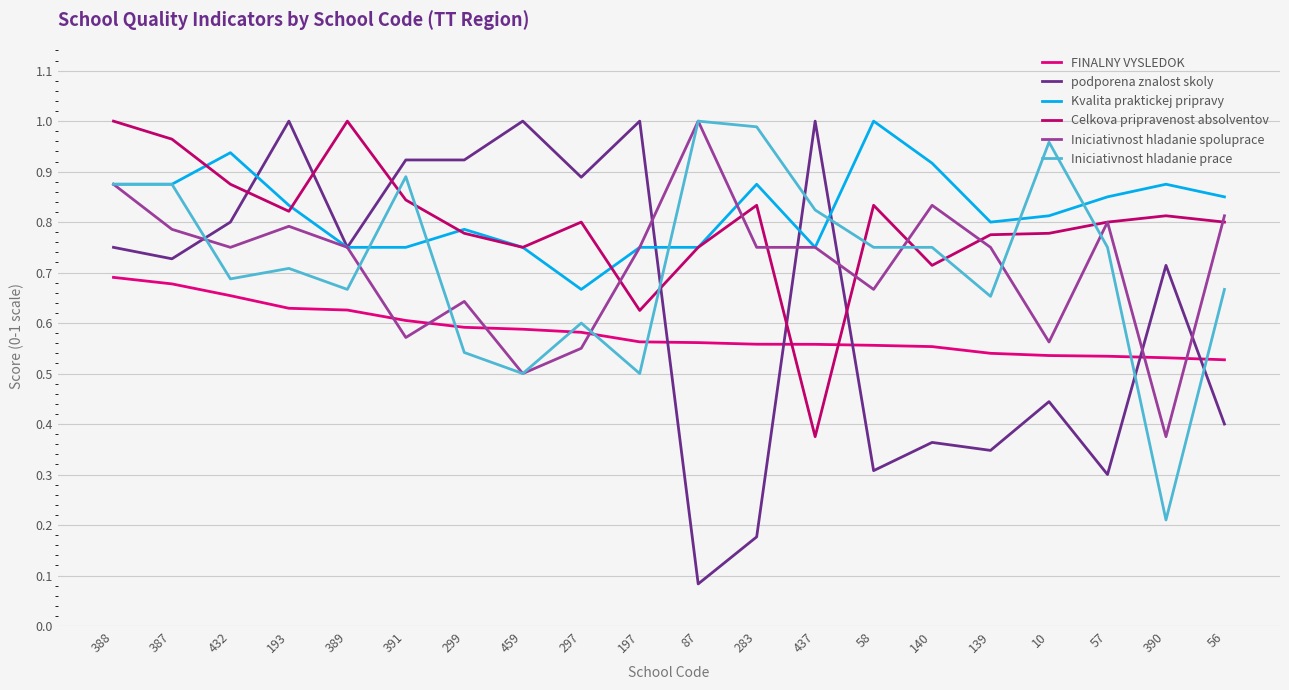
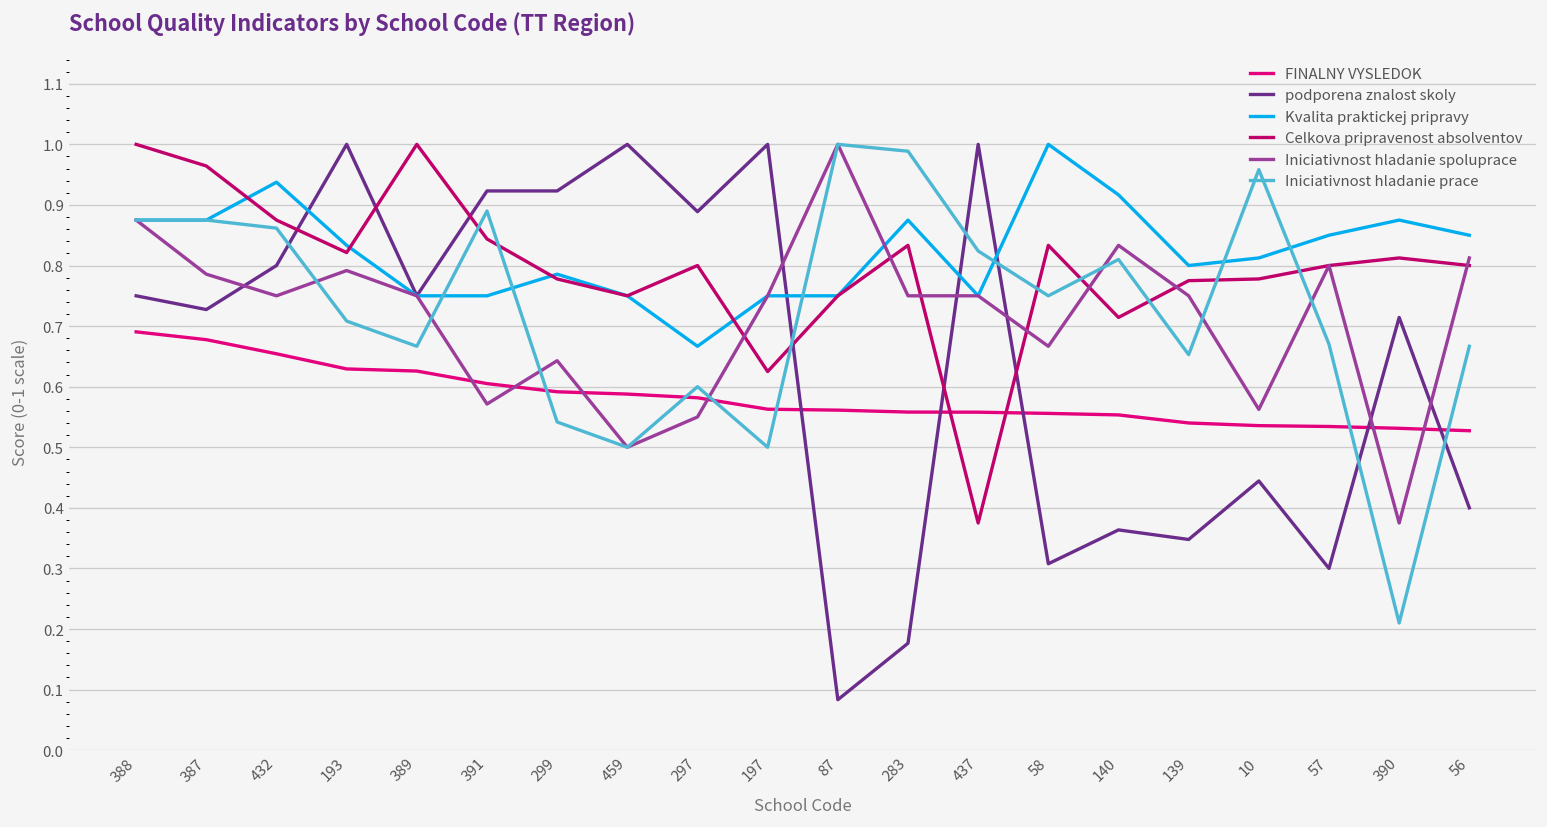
Iniciativnost hladanie prace, 432: 0.69 -> 0.86
Iniciativnost hladanie prace, 140: 0.75 -> 0.81
Iniciativnost hladanie prace, 57: 0.75 -> 0.67
